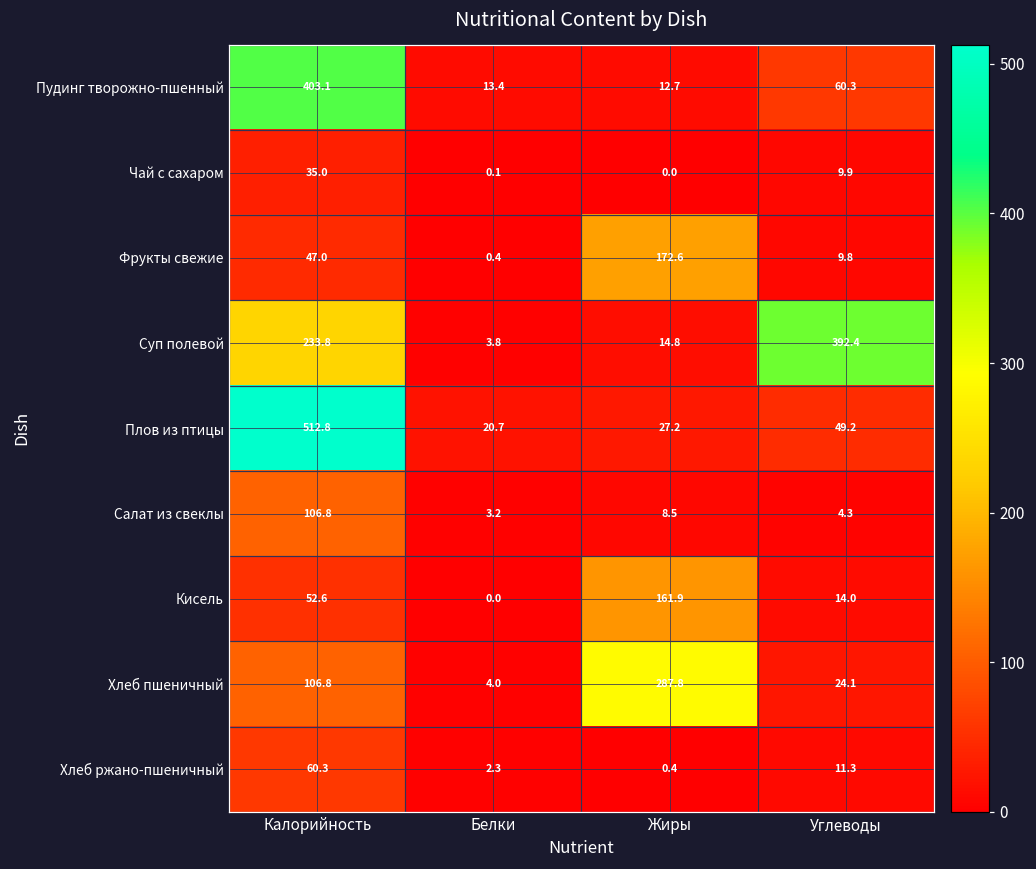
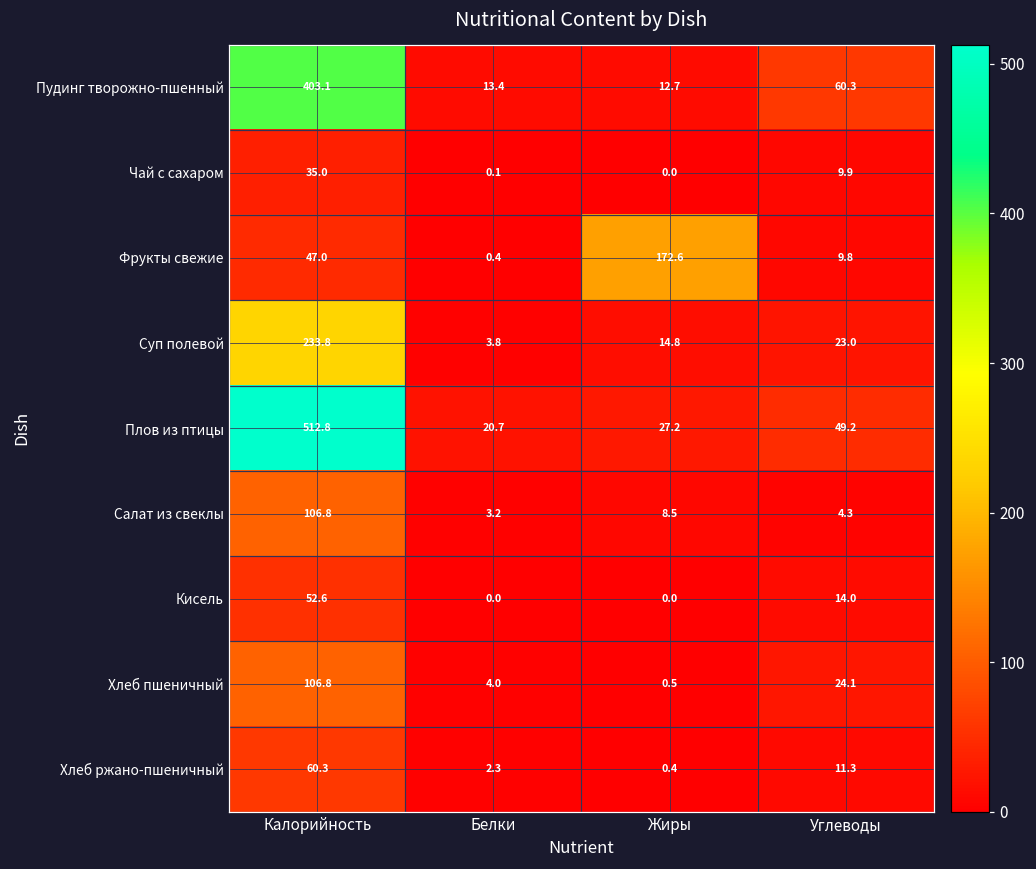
Суп полевой, Углеводы: 392.4 -> 23.0
Кисель, Жиры: 161.9 -> 0.0
Хлеб пшеничный, Жиры: 287.8 -> 0.5
